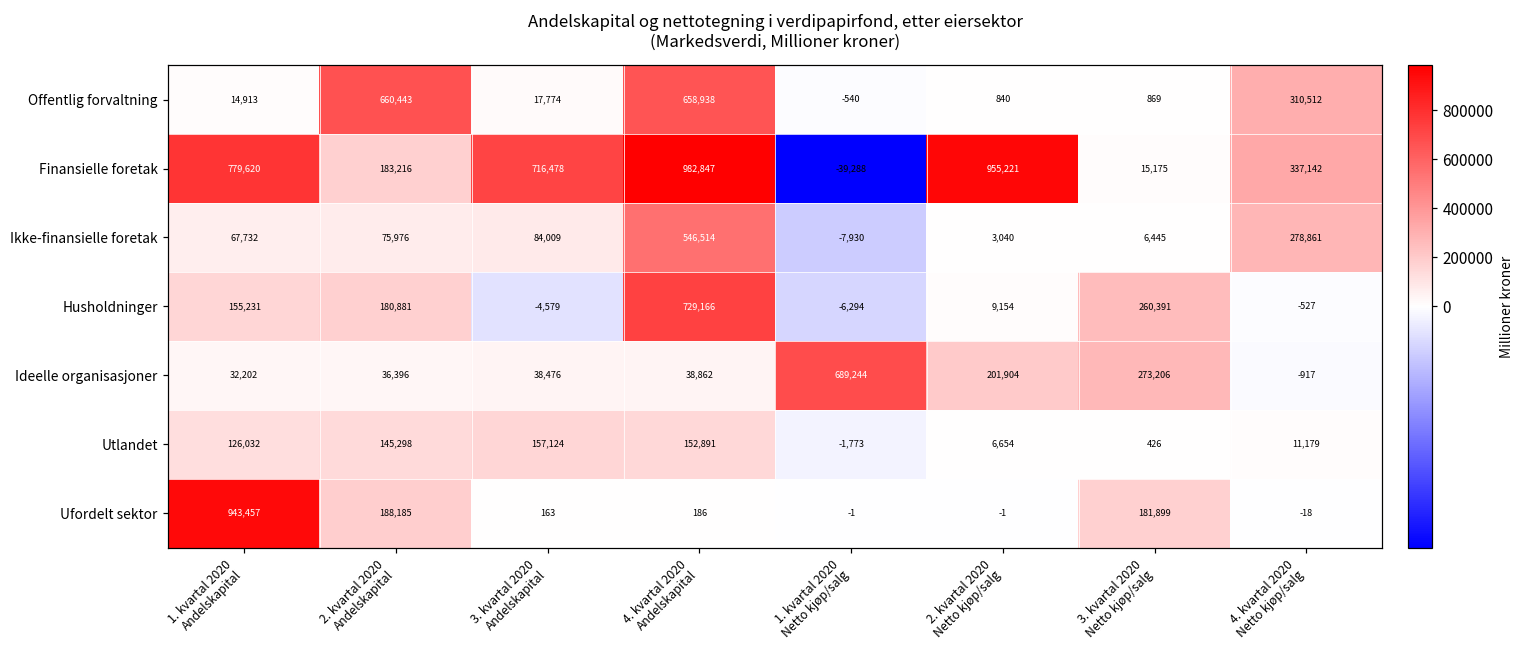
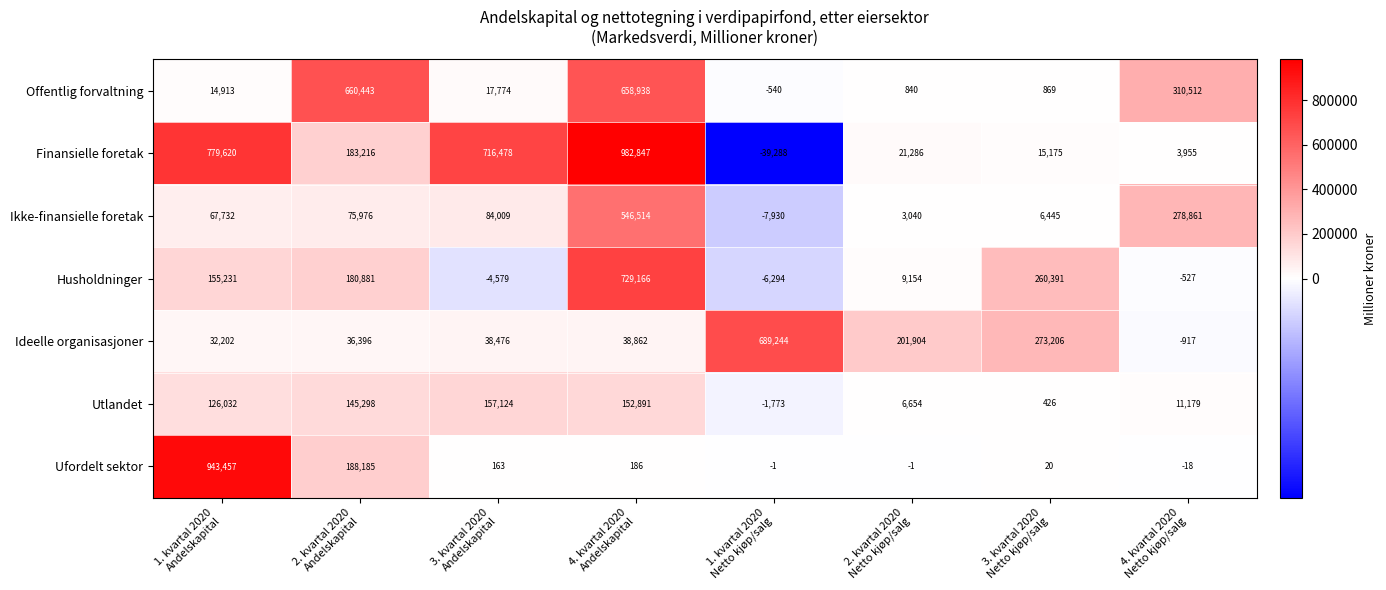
Finansielle foretak, 2. kvartal 2020 Netto kjøp/salg: 955,221 -> 21,286
Finansielle foretak, 4. kvartal 2020 Netto kjøp/salg: 337,142 -> 3,955
Ufordelt sektor, 3. kvartal 2020 Netto kjøp/salg: 181,899 -> 20
